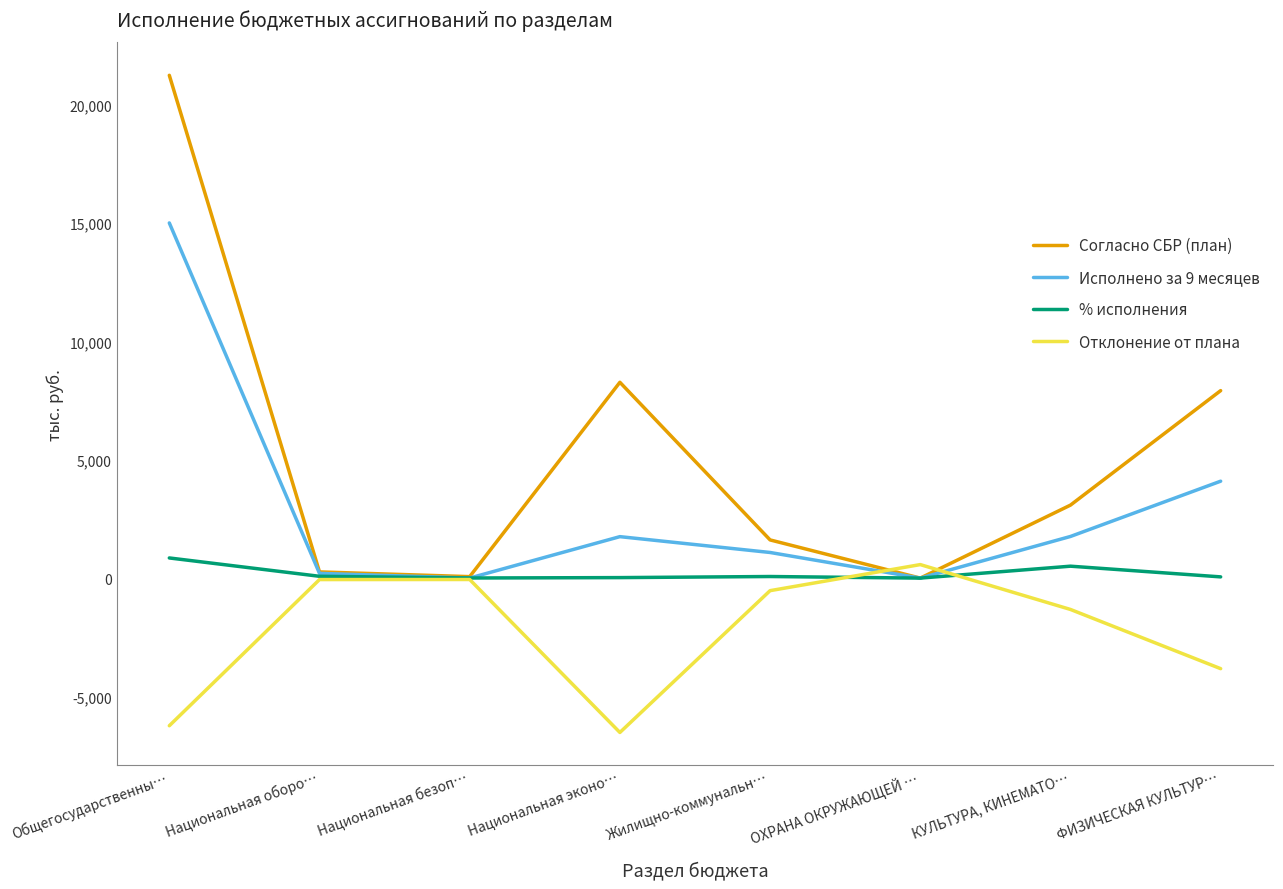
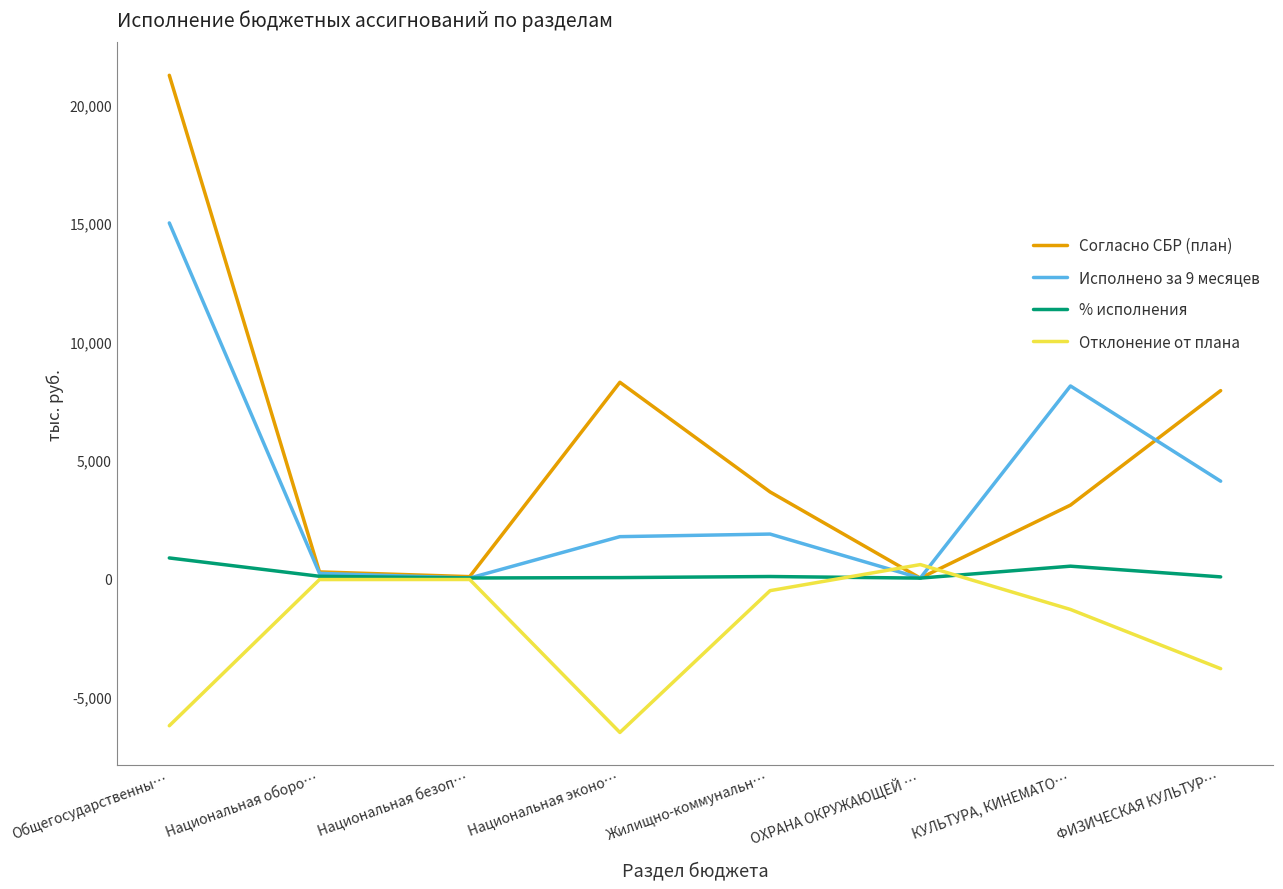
Согласно СБР (план), Жилищно-коммунальн…: 1,600 -> 3,600
Исполнено за 9 месяцев, Жилищно-коммунальн…: 1,100 -> 1,900
Исполнено за 9 месяцев, КУЛЬТУРА, КИНЕМАТО…: 1,800 -> 8,100
